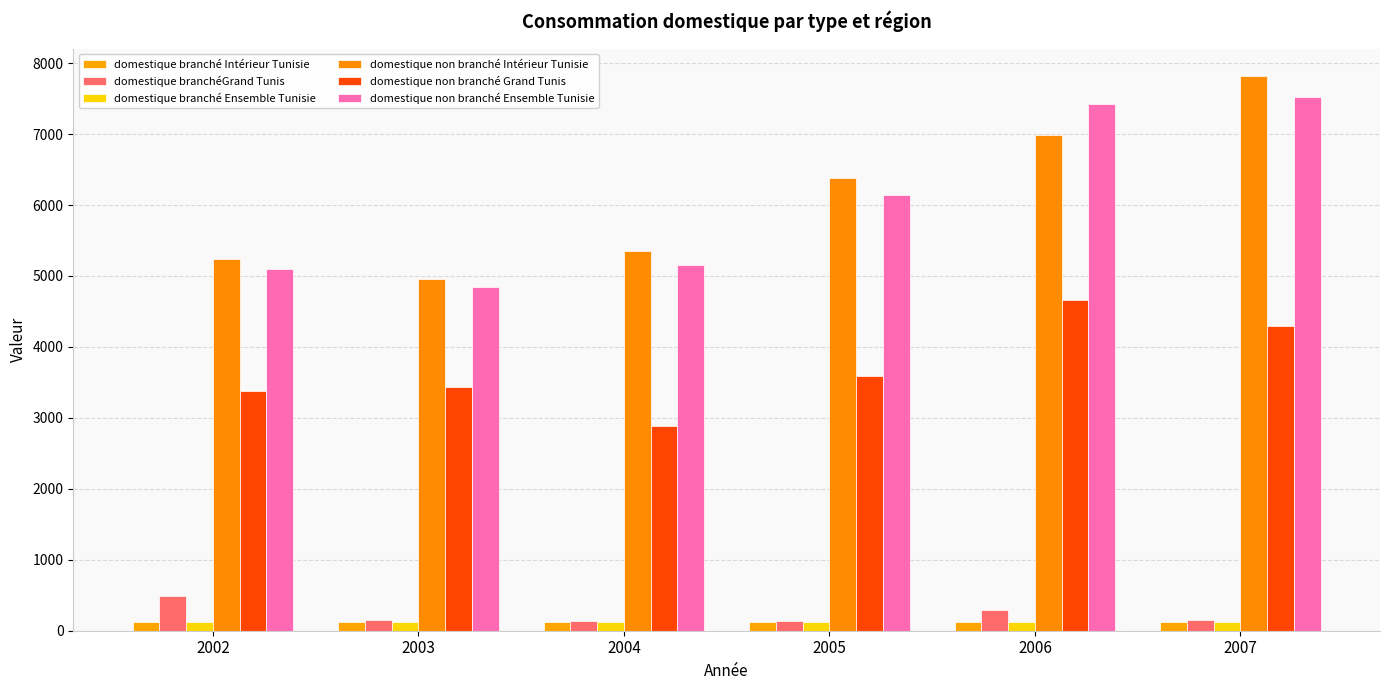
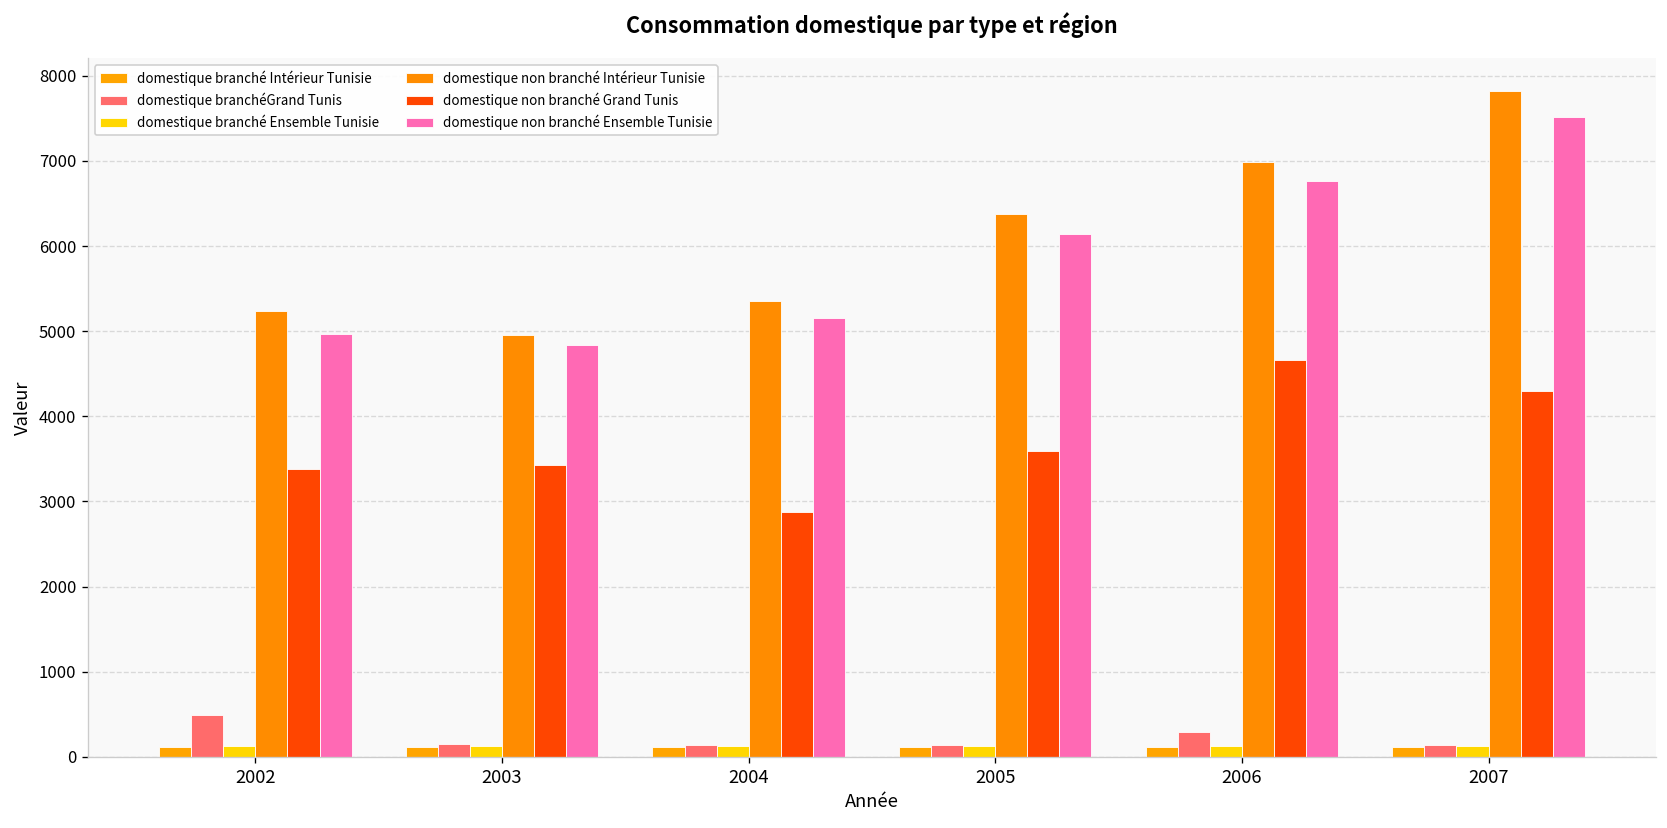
domestique non branché Ensemble Tunisie, 2002: 5100 -> 5000
domestique non branché Ensemble Tunisie, 2006: 7400 -> 6800
